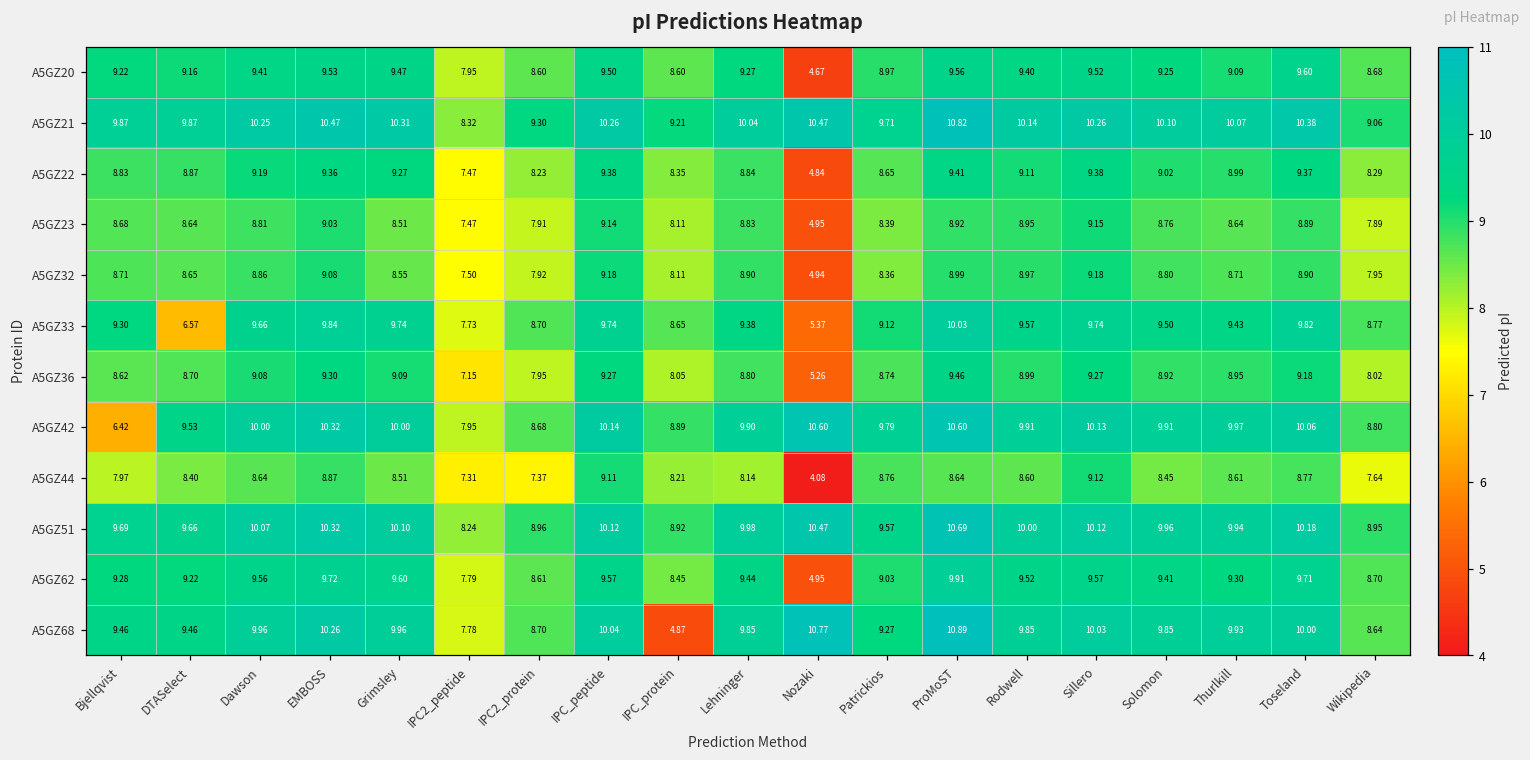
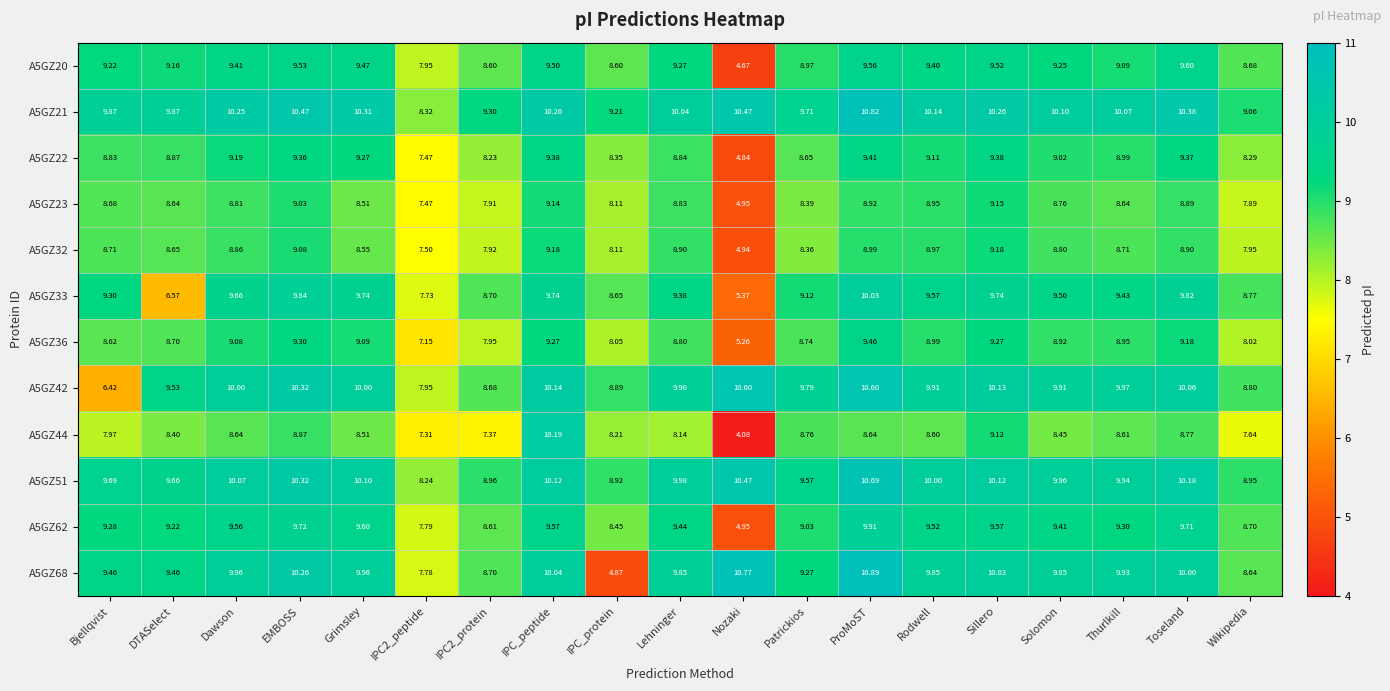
A5GZ44, IPC_peptide: 9.11 -> 10.19
